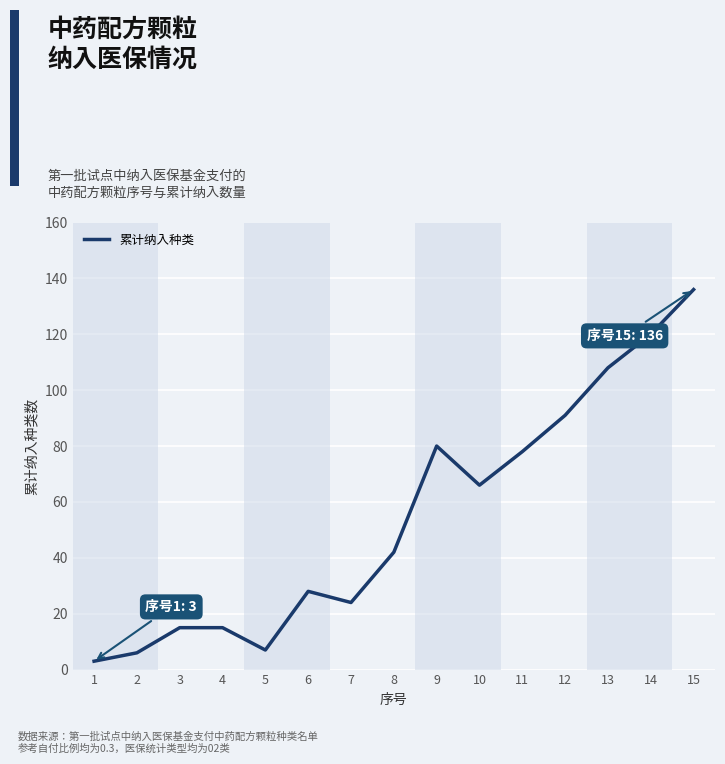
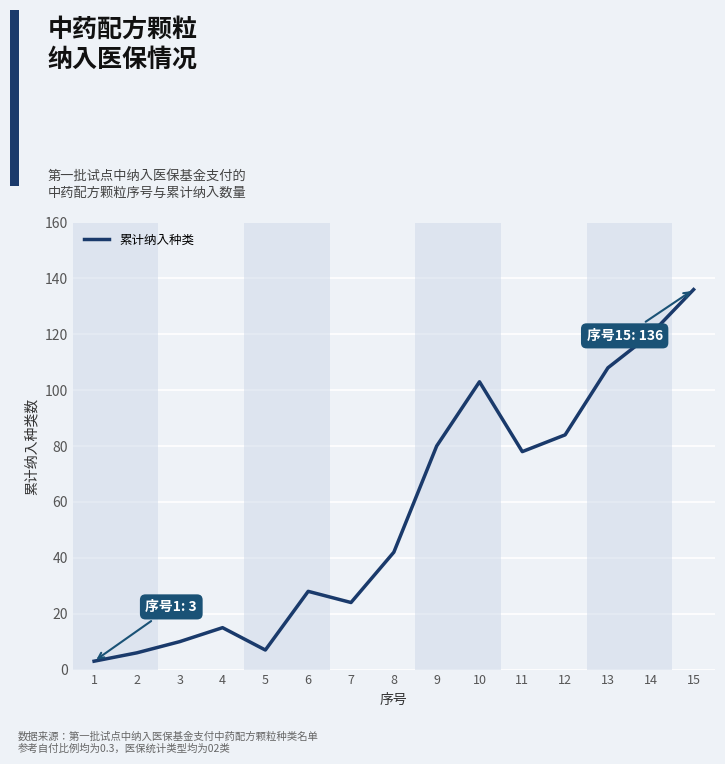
3: 15 -> 10
10: 66 -> 103
12: 91 -> 84
